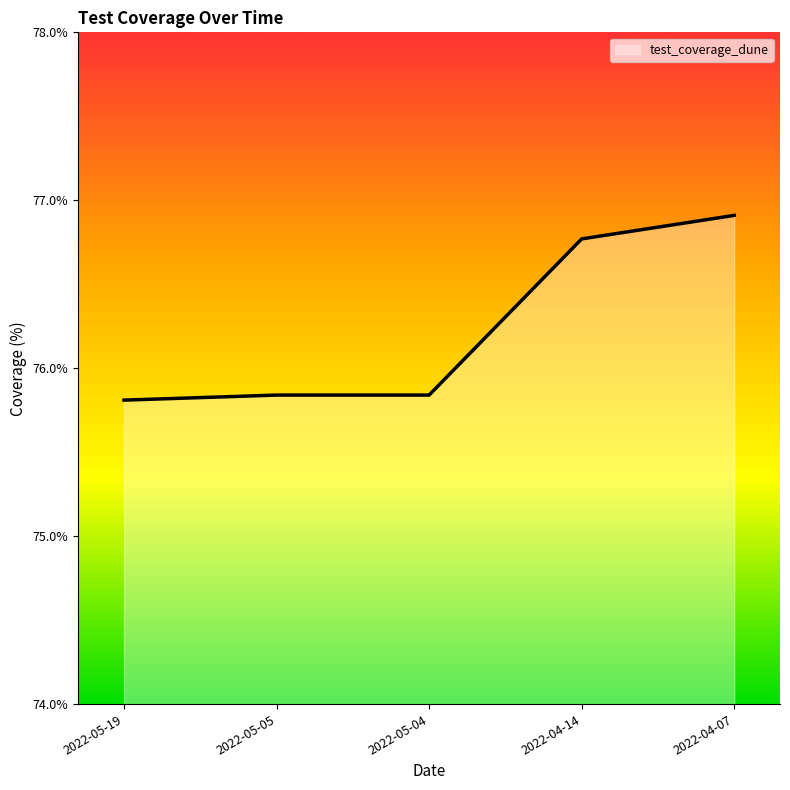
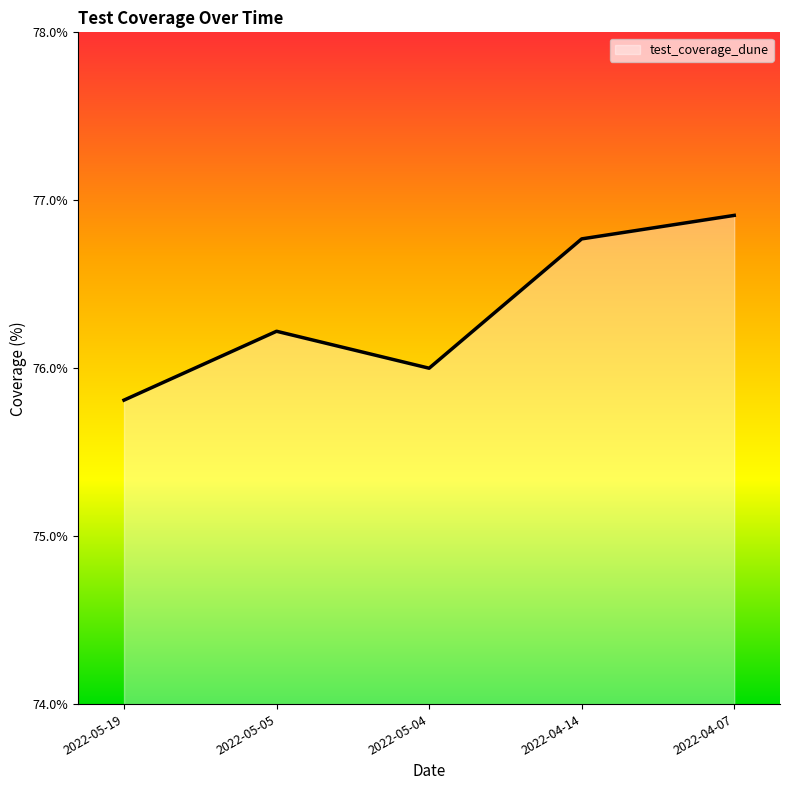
2022-05-05: 75.84% -> 76.22%
2022-05-04: 75.84% -> 76.00%
